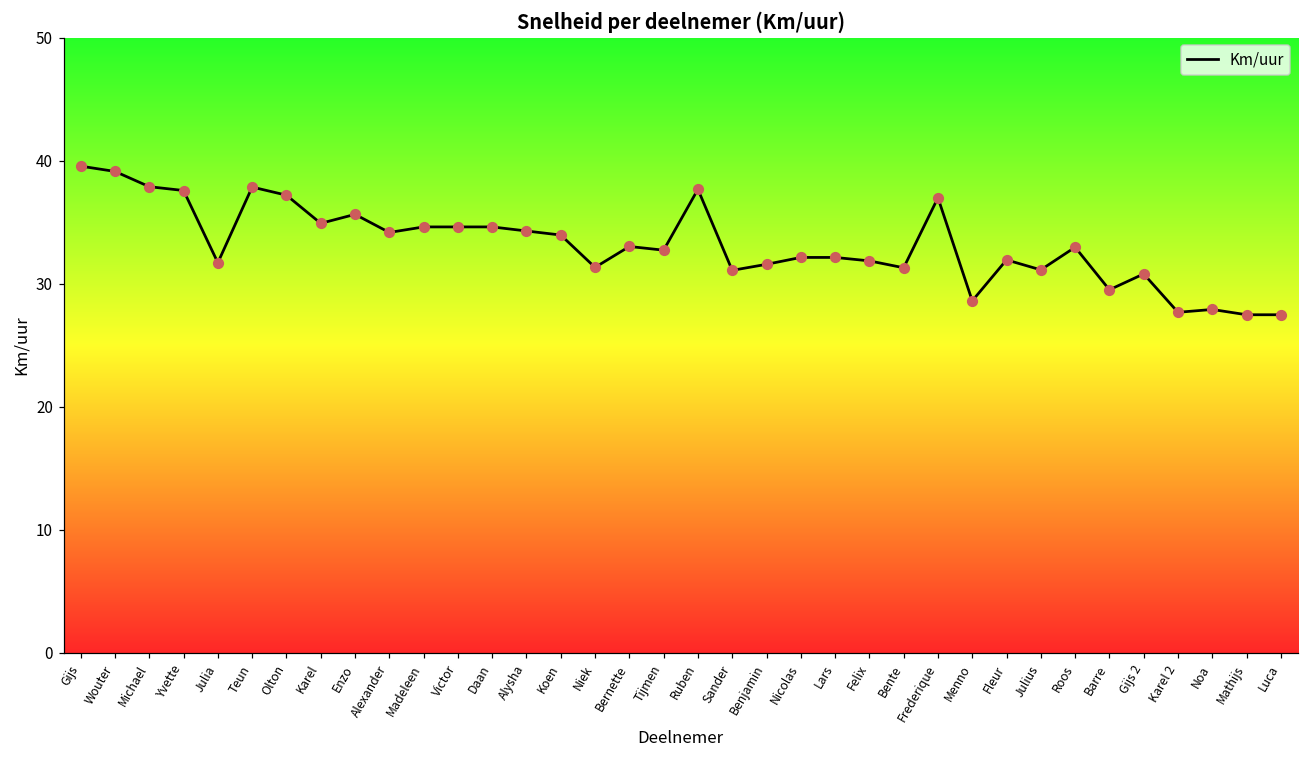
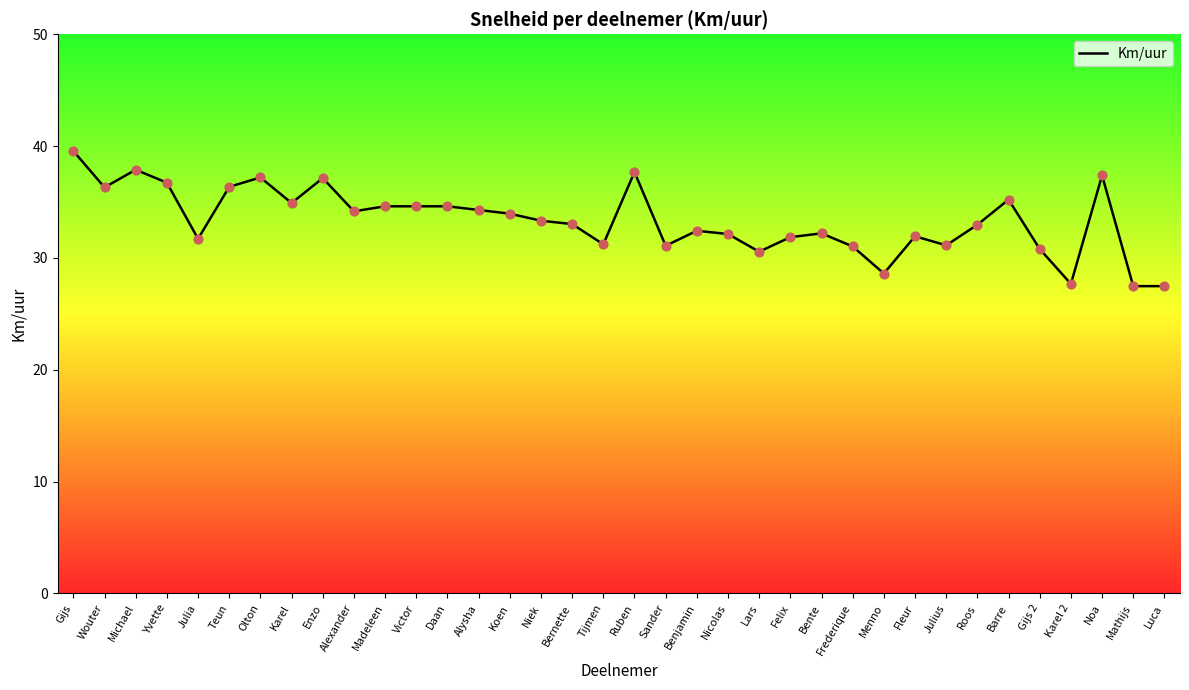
Wouter: 39.1 -> 36.3
Yvette: 37.6 -> 36.7
Teun: 37.9 -> 36.4
Enzo: 35.6 -> 37.1
Niek: 31.3 -> 33.3
Tijmen: 32.7 -> 31.2
Benjamin: 31.6 -> 32.4
Lars: 32.1 -> 30.6
Bente: 31.3 -> 32.2
Frederique: 37.0 -> 31.0
Barre: 29.5 -> 35.2
Noa: 27.9 -> 37.4
